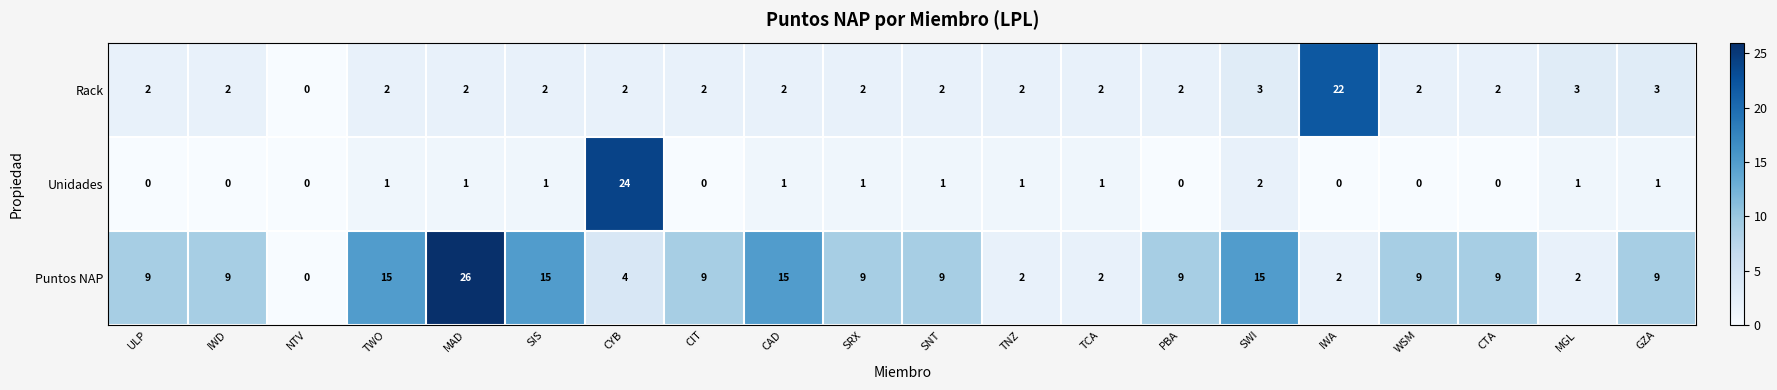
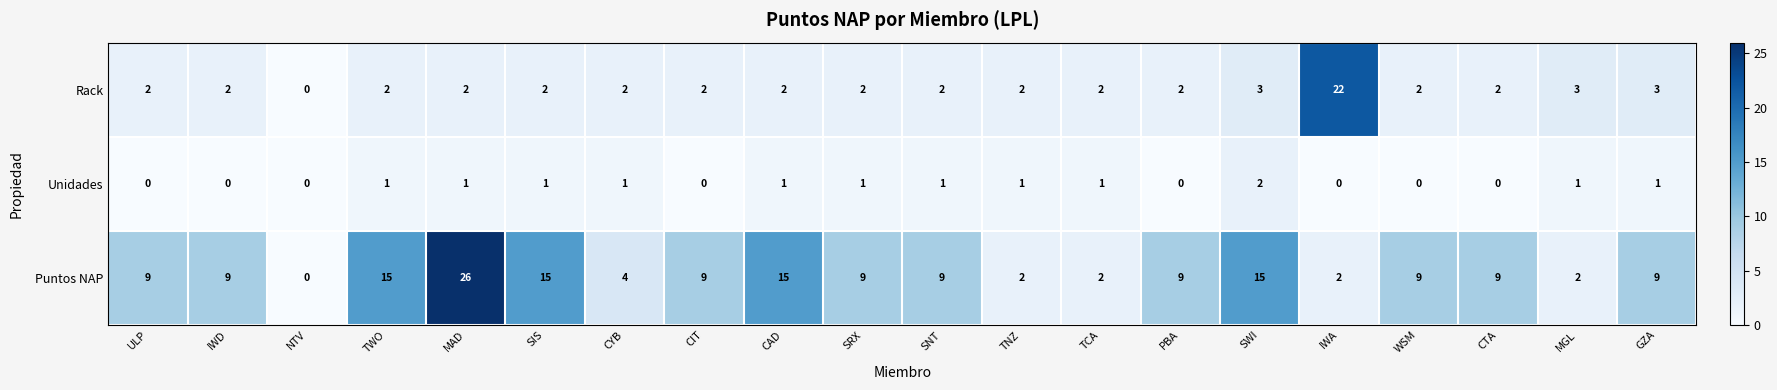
Unidades, CYB: 24 -> 1
